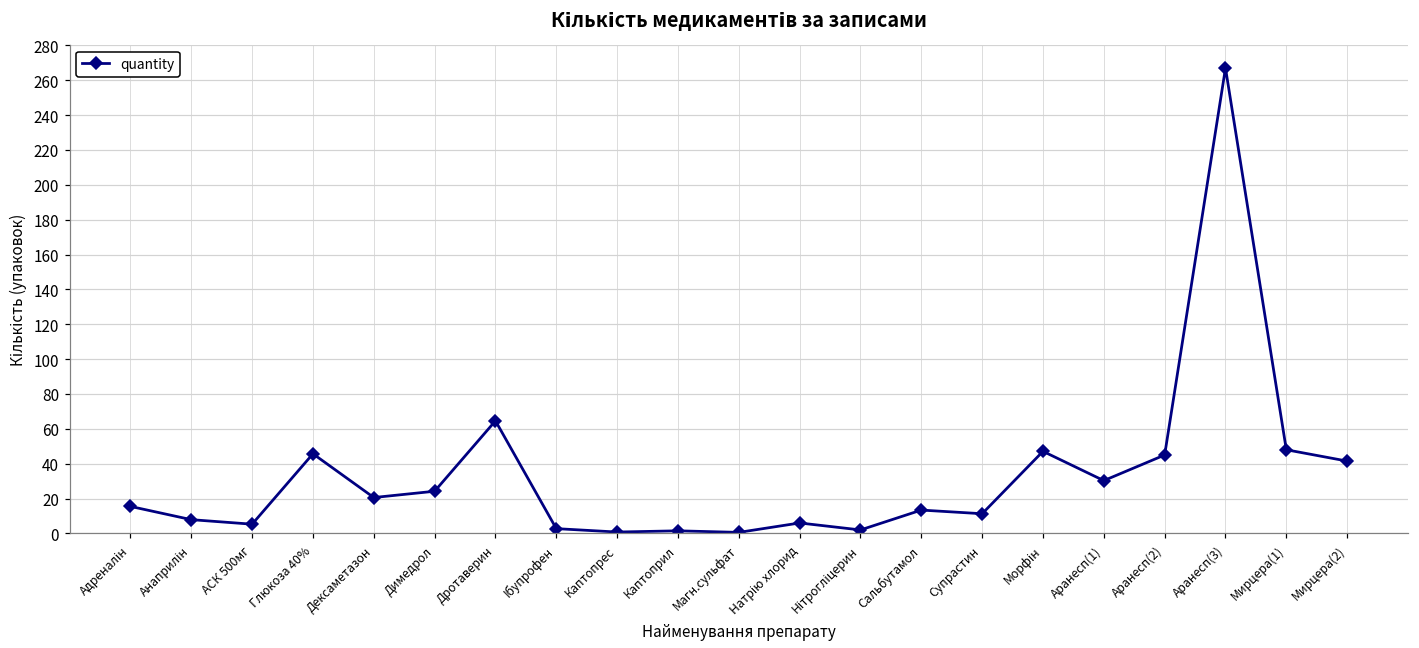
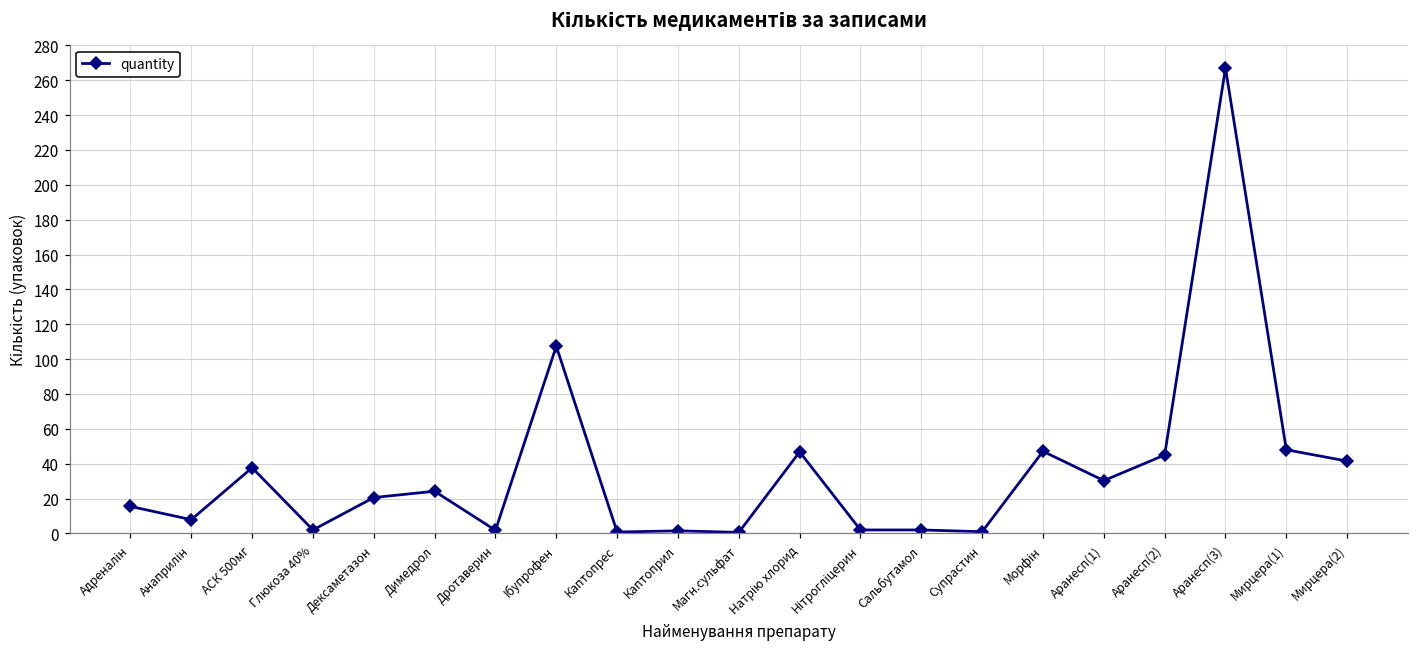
АСК 500мг: 5 -> 38
Глюкоза 40%: 46 -> 2
Дротаверин: 65 -> 2
Ібупрофен: 3 -> 107
Натрію хлорид: 6 -> 47
Сальбутамол: 13 -> 2
Супрастин: 11 -> 1
